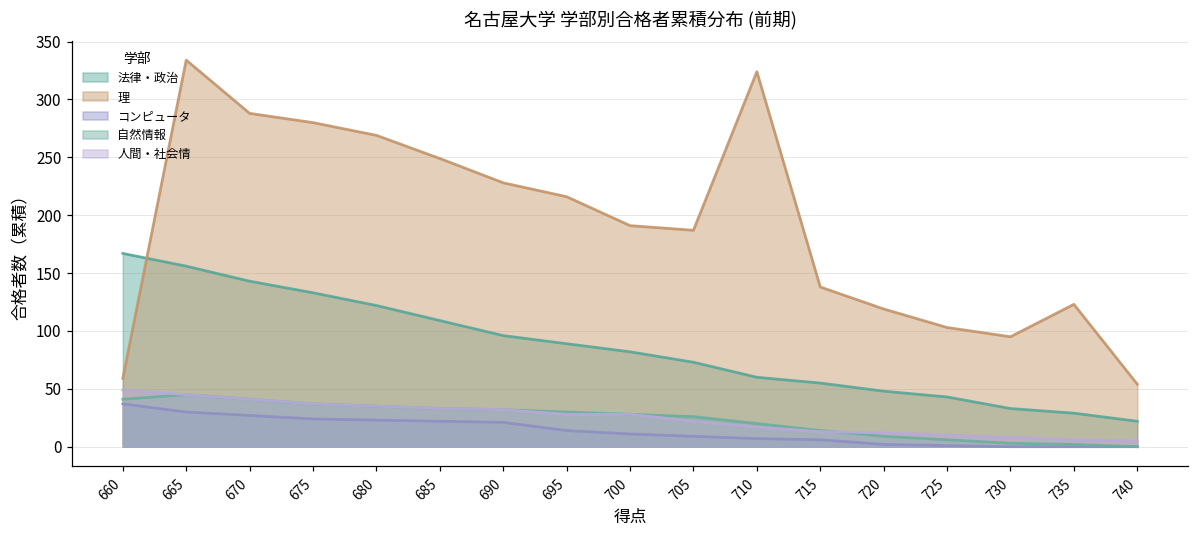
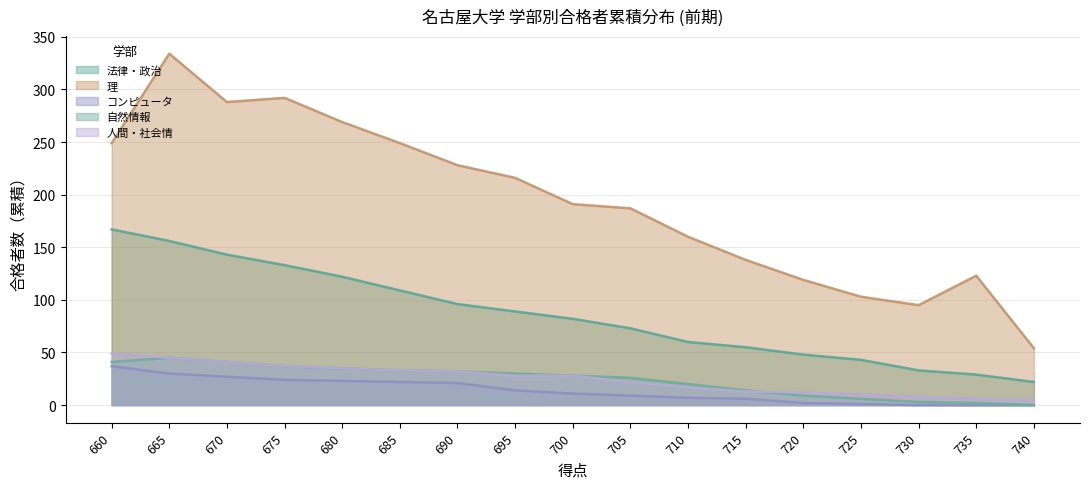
理, 660: 59 -> 249
理, 675: 280 -> 292
理, 710: 324 -> 160
